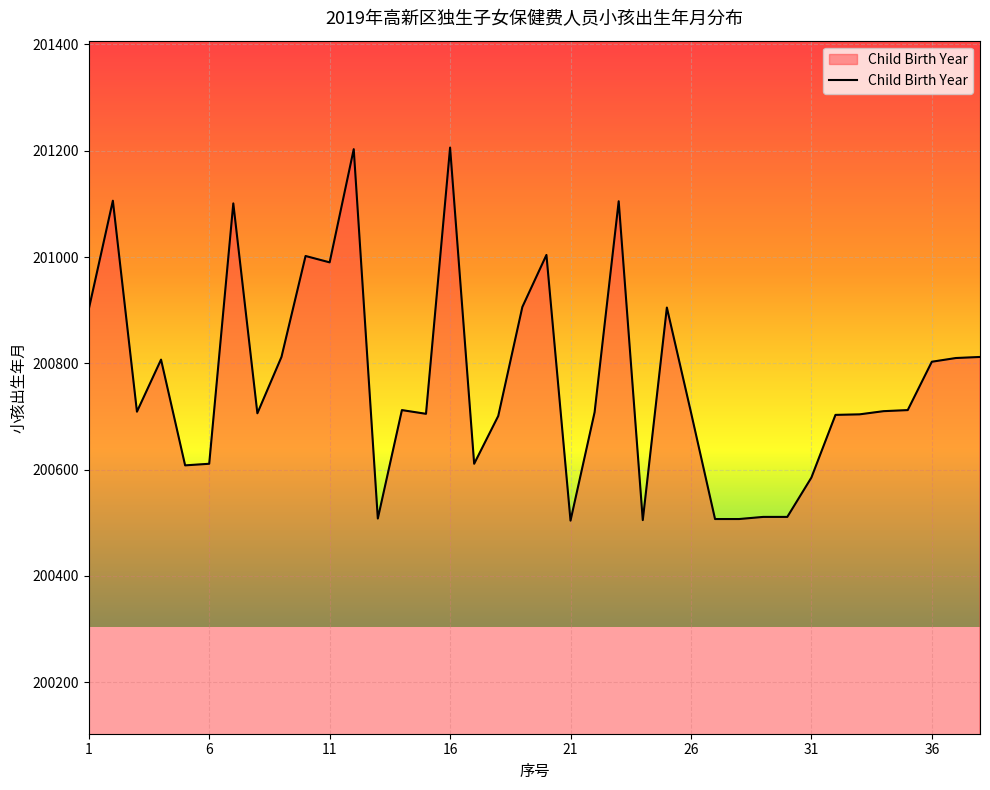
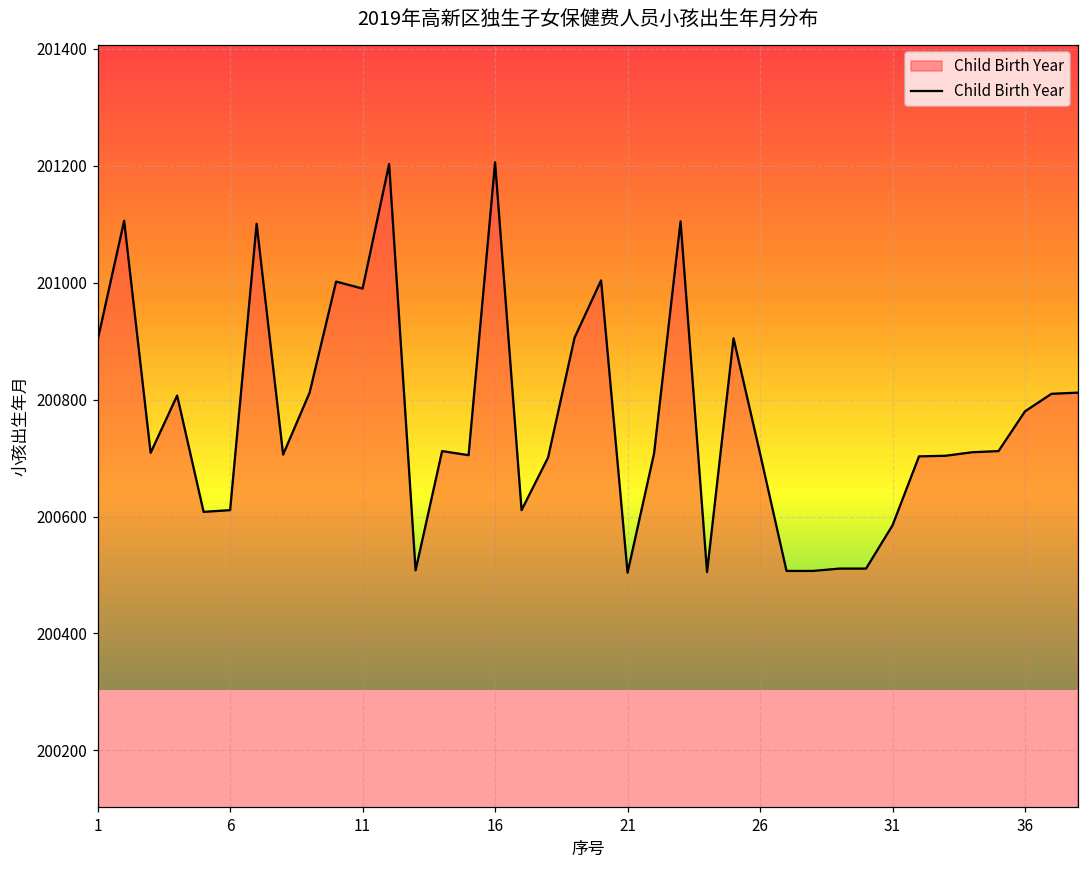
36: 200800 -> 200780
